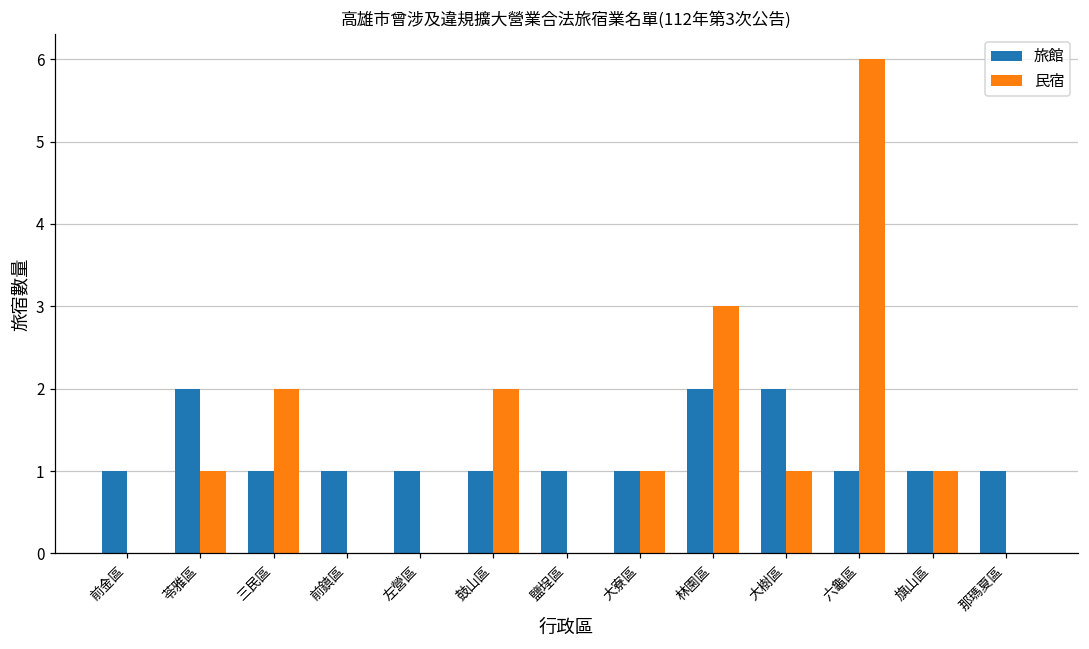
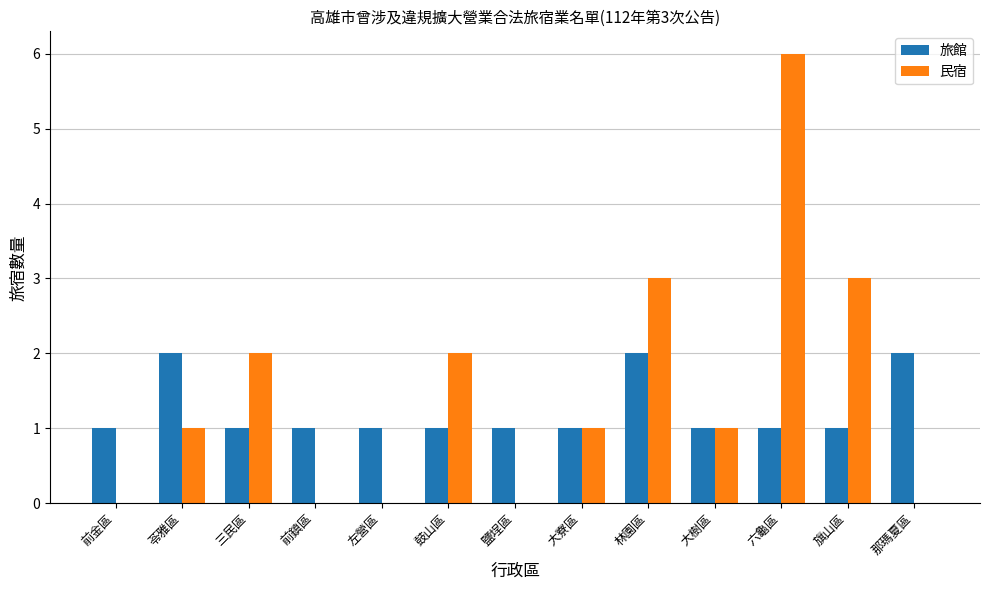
旅館, 大樹區: 2 -> 1
民宿, 旗山區: 1 -> 3
旅館, 那瑪夏區: 1 -> 2
